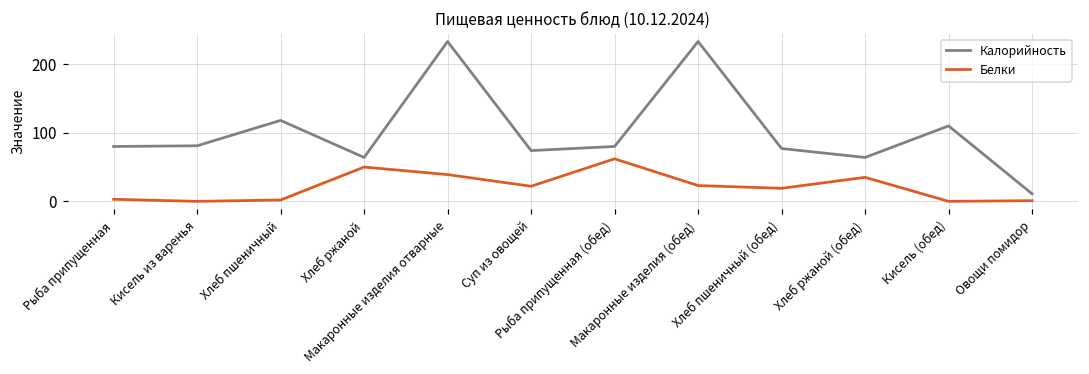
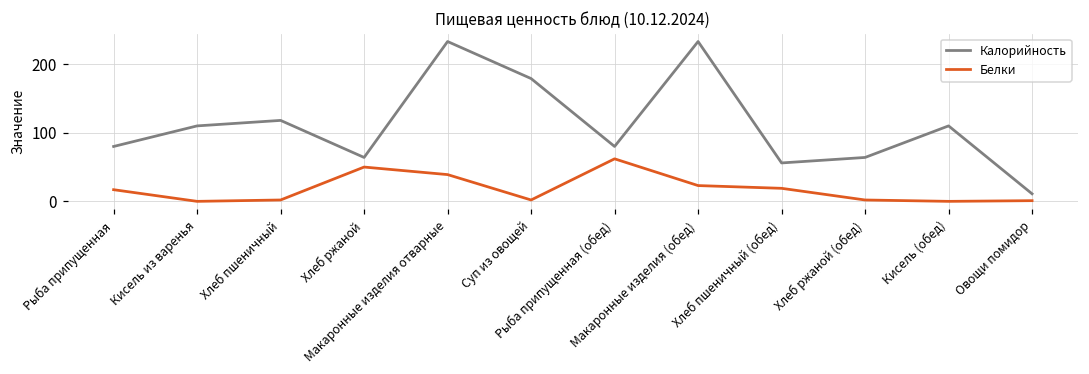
Белки, Рыба припущенная: 0 -> 20
Калорийность, Кисель из варенья: 80 -> 110
Калорийность, Суп из овощей: 70 -> 180
Белки, Суп из овощей: 20 -> 0
Калорийность, Хлеб пшеничный (обед): 80 -> 60
Белки, Хлеб ржаной (обед): 40 -> 0
